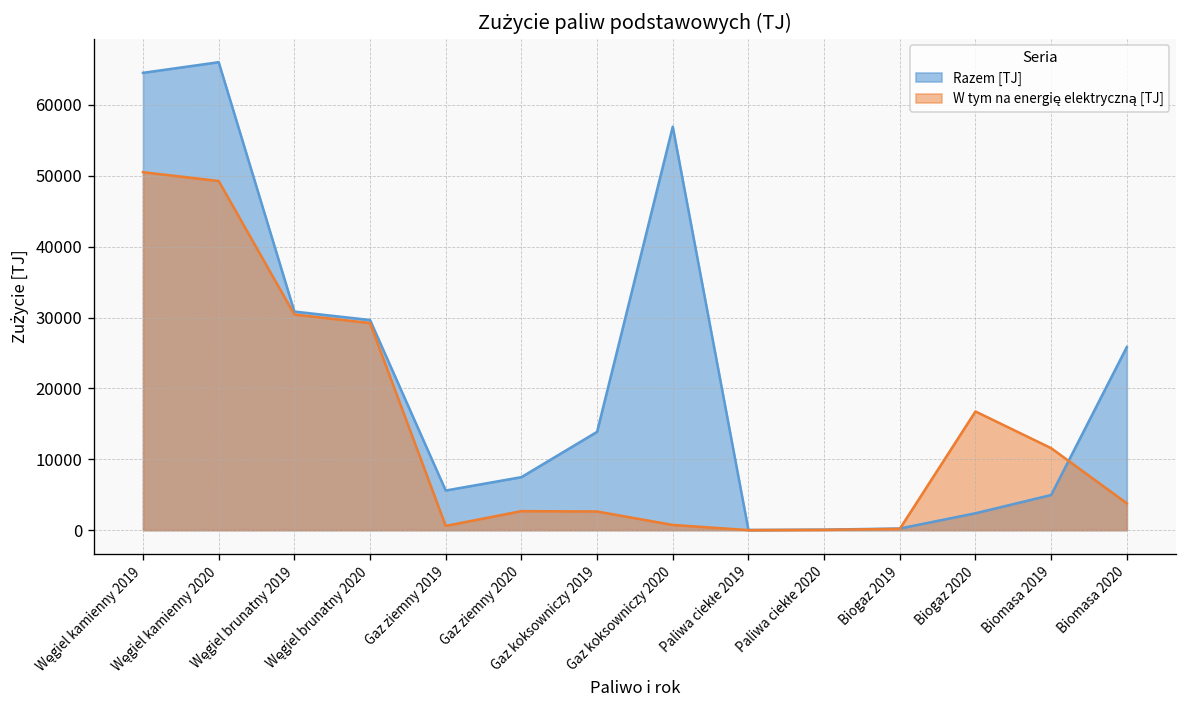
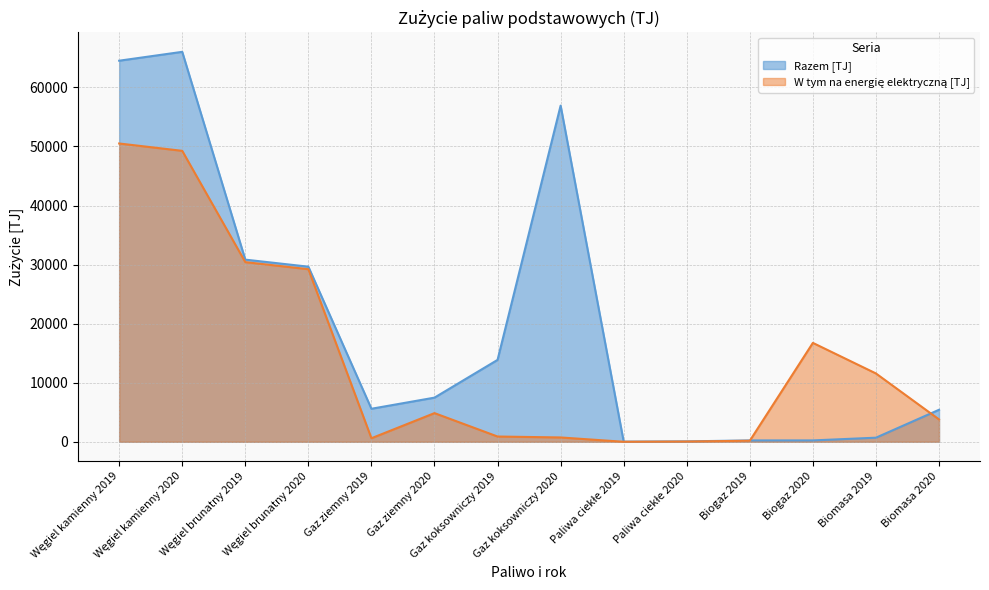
W tym na energię elektryczną [TJ], Gaz ziemny 2020: 3000 -> 5000
W tym na energię elektryczną [TJ], Gaz koksowniczy 2019: 3000 -> 1000
Razem [TJ], Biogaz 2020: 2000 -> 0
Razem [TJ], Biomasa 2019: 5000 -> 1000
Razem [TJ], Biomasa 2020: 26000 -> 5000
